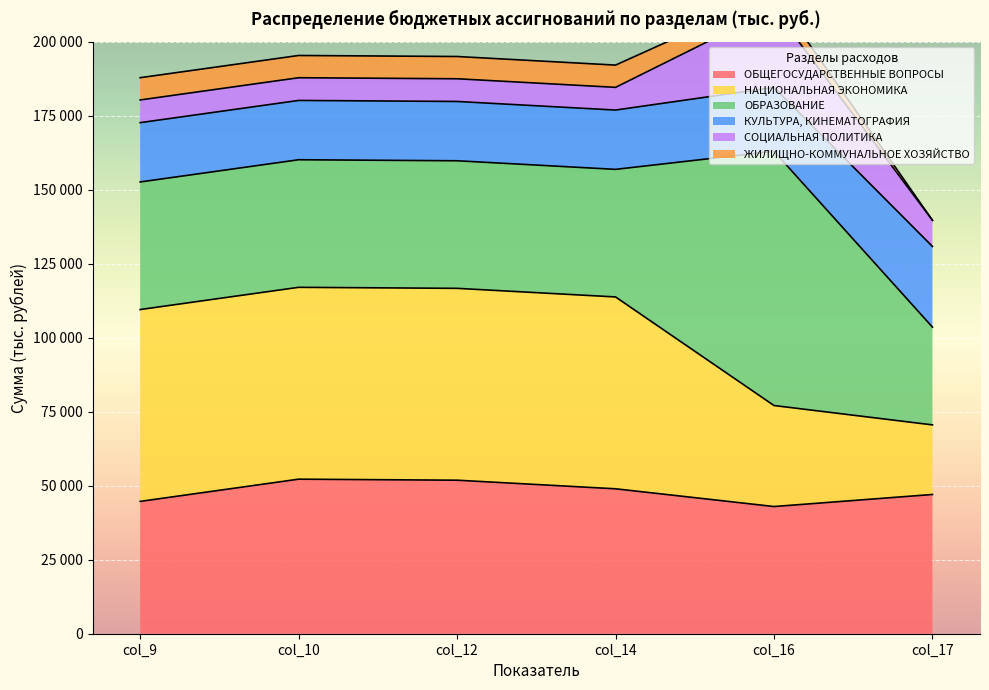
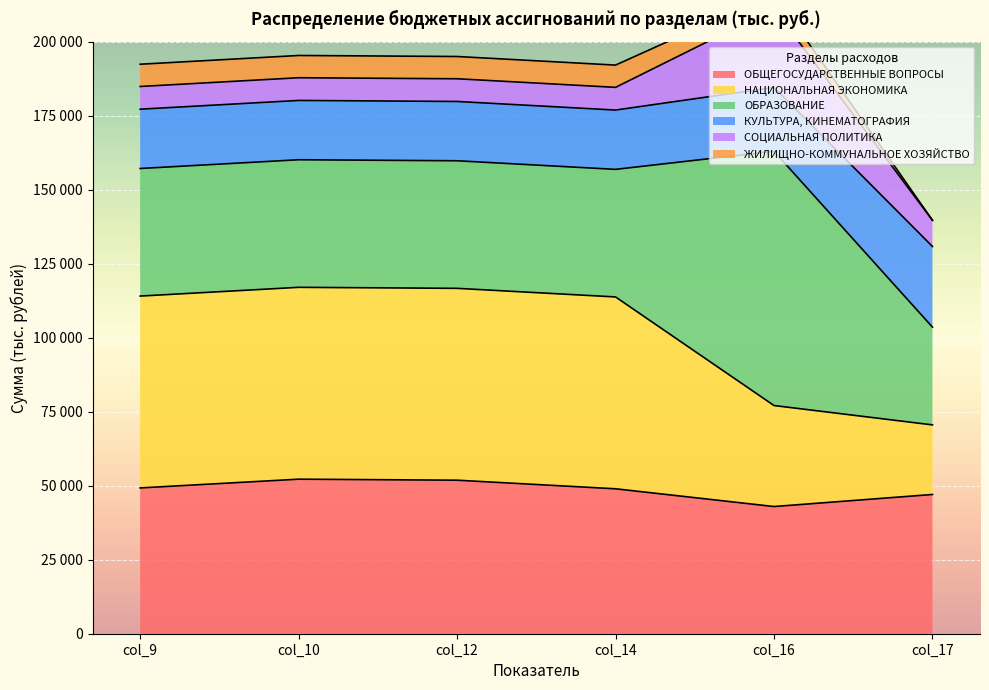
ОБЩЕГОСУДАРСТВЕННЫЕ ВОПРОСЫ, col_9: 45000 -> 49000
